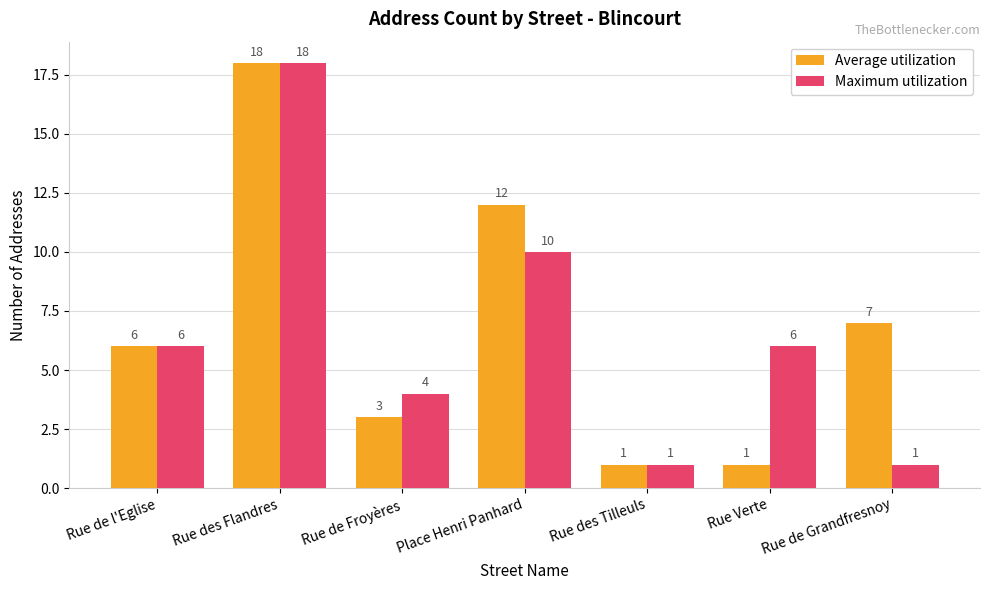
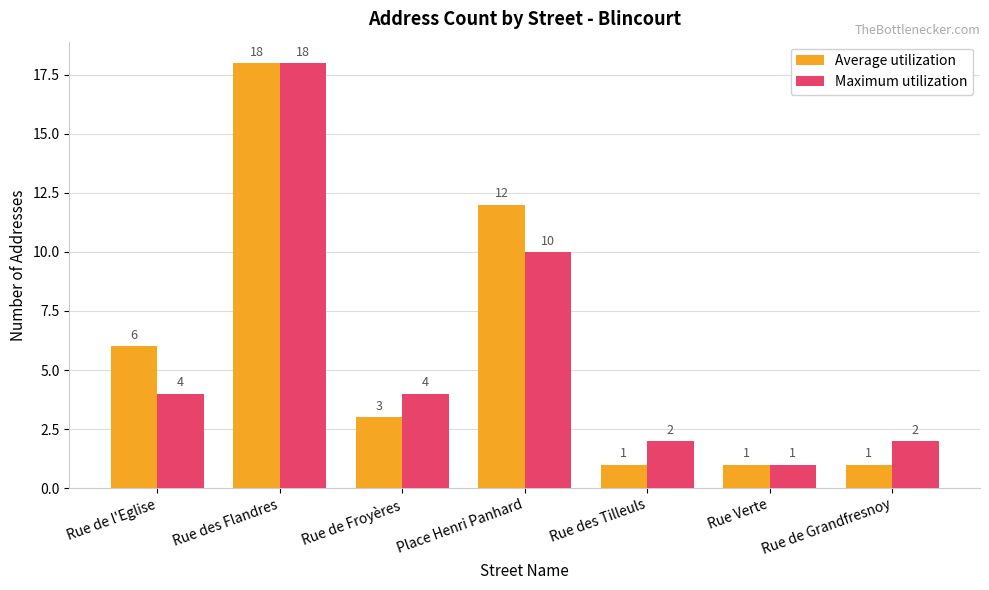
Maximum utilization, Rue de l'Eglise: 6 -> 4
Maximum utilization, Rue des Tilleuls: 1 -> 2
Maximum utilization, Rue Verte: 6 -> 1
Average utilization, Rue de Grandfresnoy: 7 -> 1
Maximum utilization, Rue de Grandfresnoy: 1 -> 2
